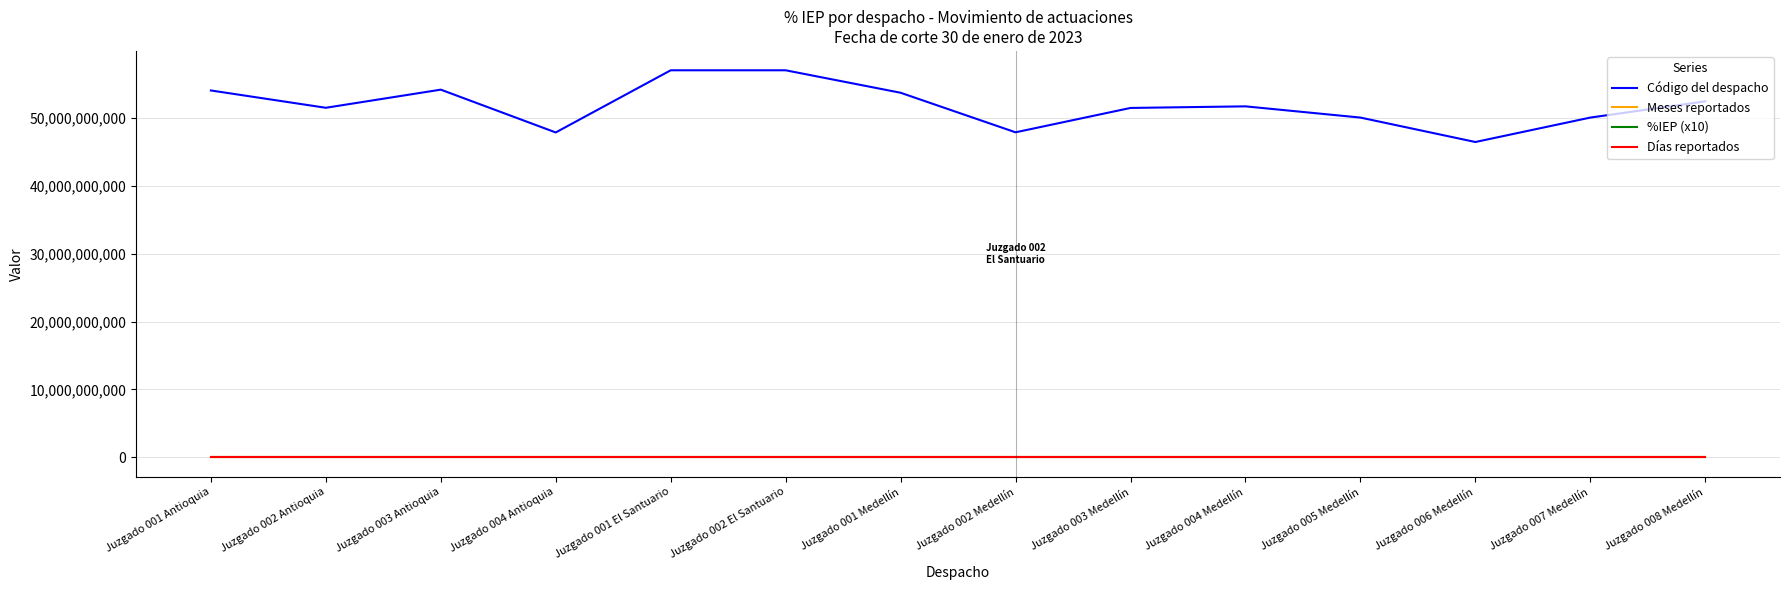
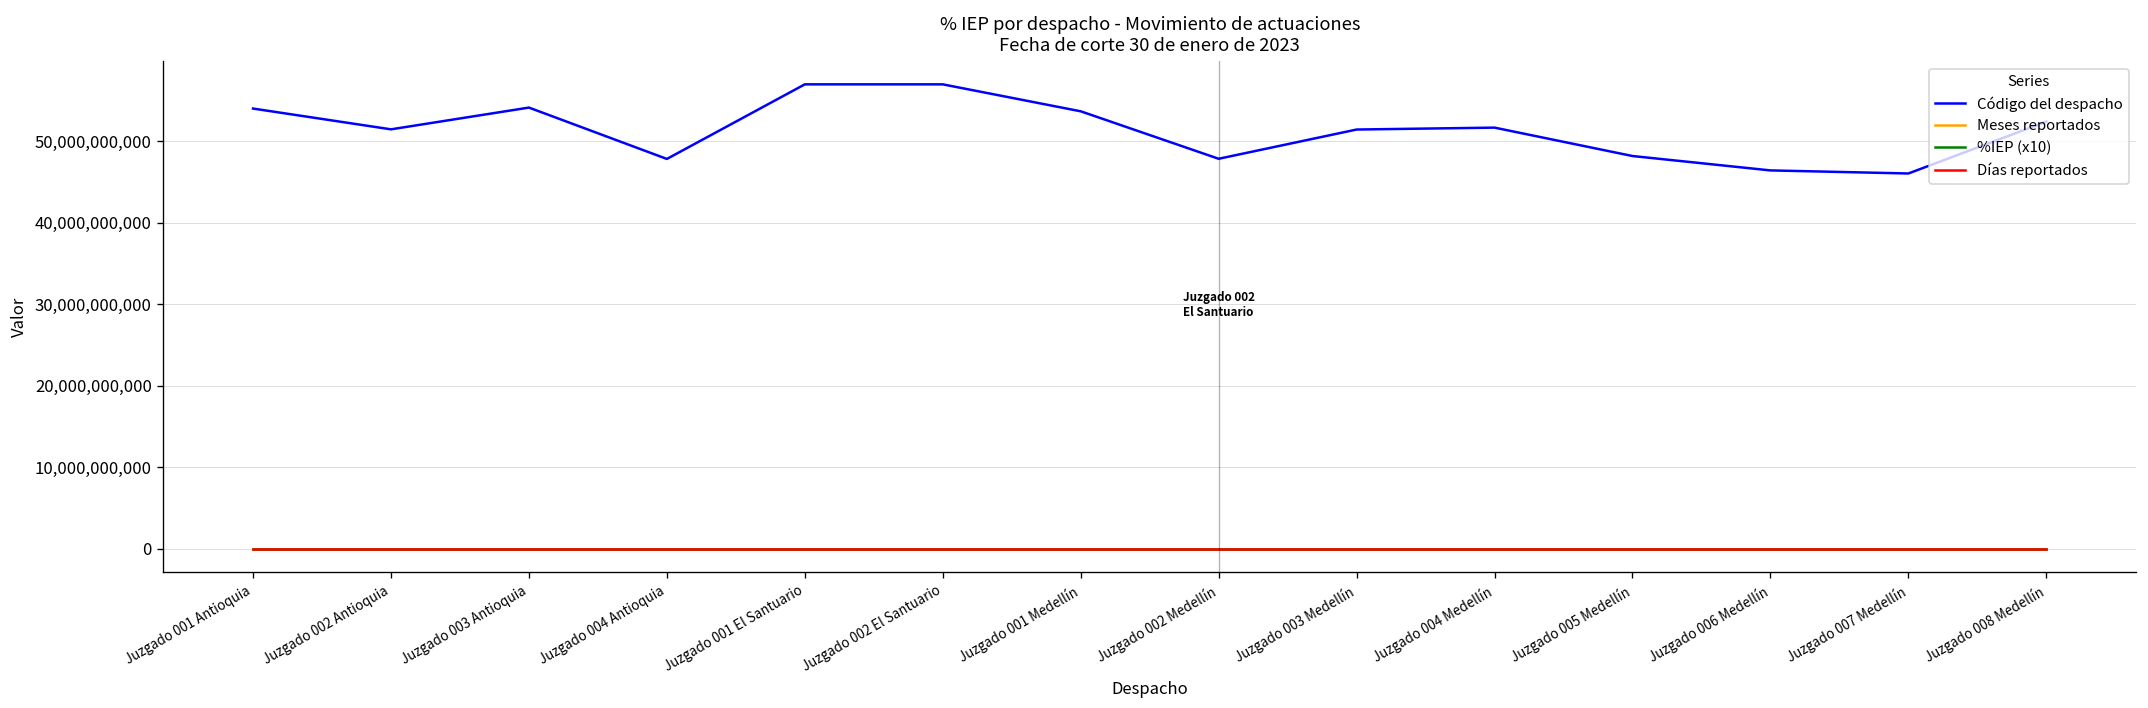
Código del despacho, Juzgado 005 Medellín: 50,000,000,000 -> 48,000,000,000
Código del despacho, Juzgado 007 Medellín: 50,000,000,000 -> 46,000,000,000
